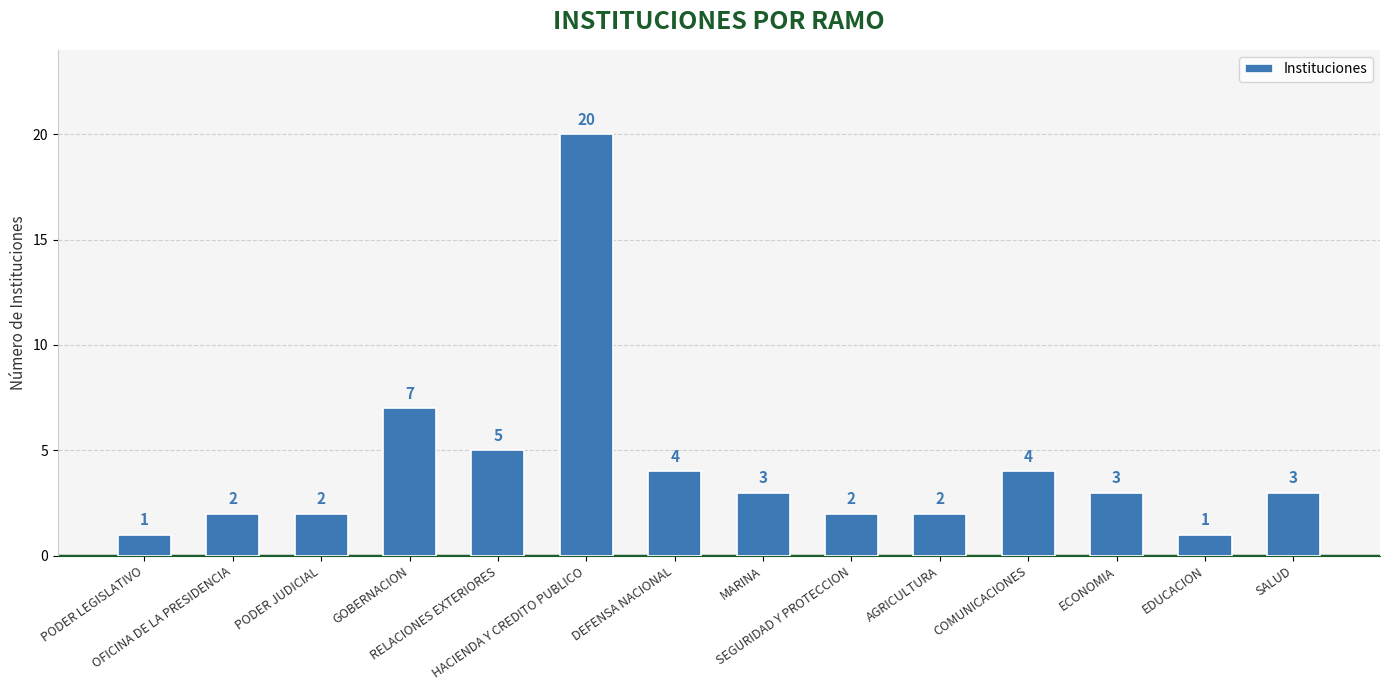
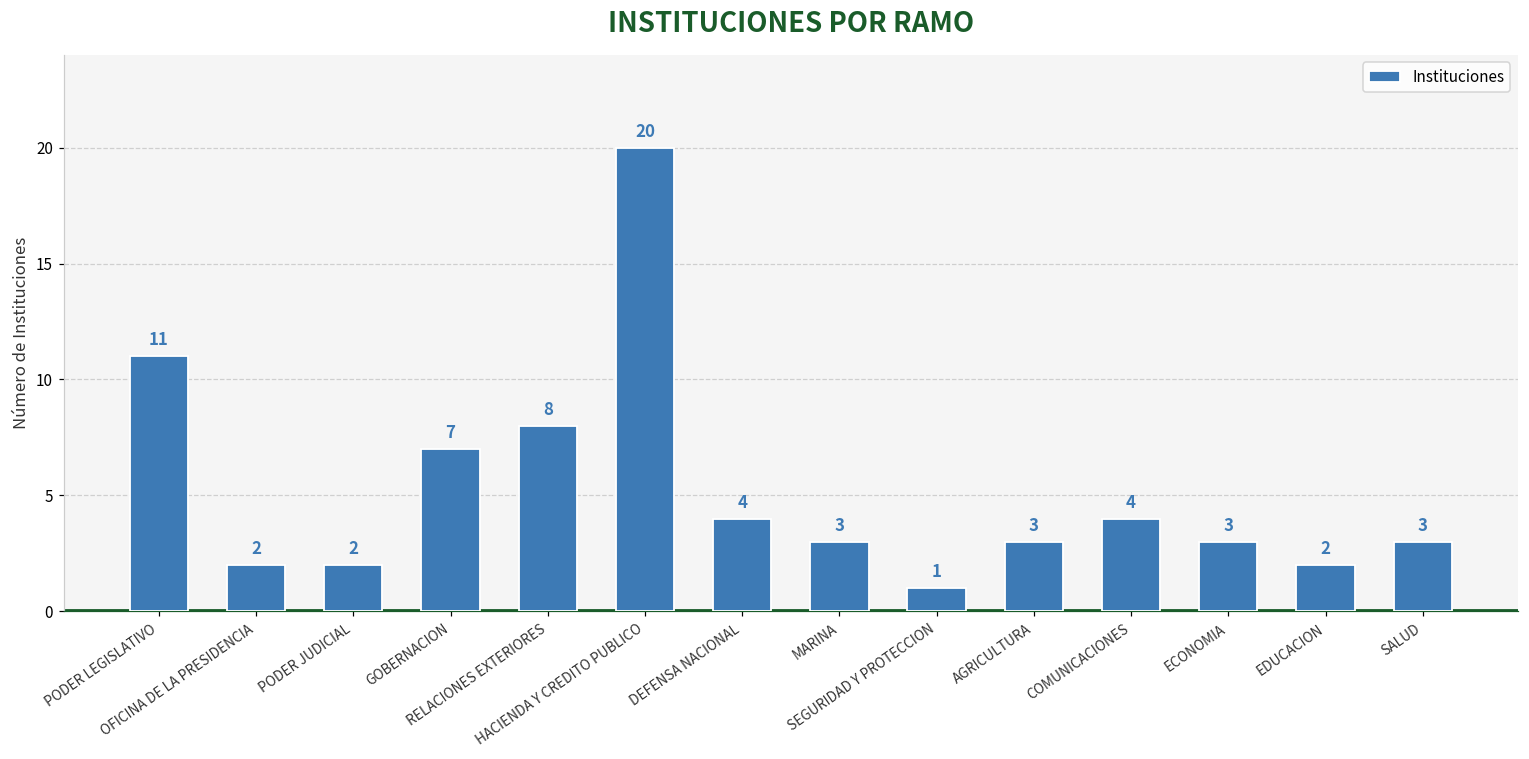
PODER LEGISLATIVO: 1 -> 11
RELACIONES EXTERIORES: 5 -> 8
SEGURIDAD Y PROTECCION: 2 -> 1
AGRICULTURA: 2 -> 3
EDUCACION: 1 -> 2
